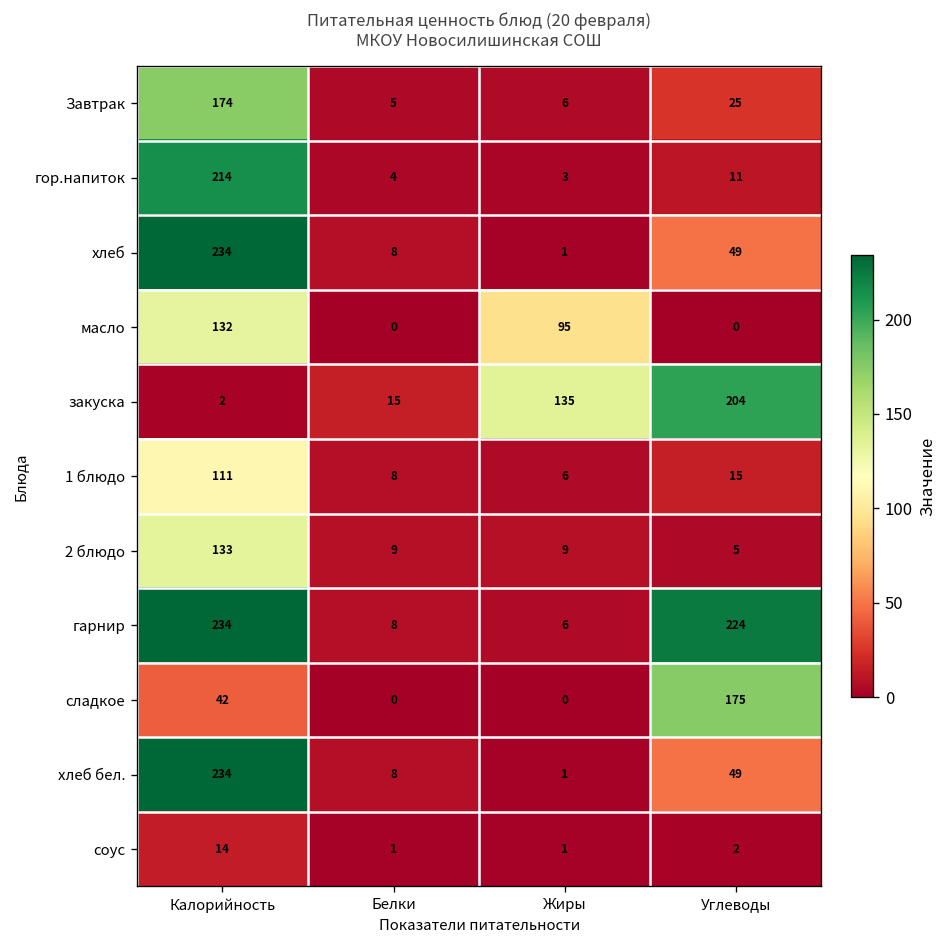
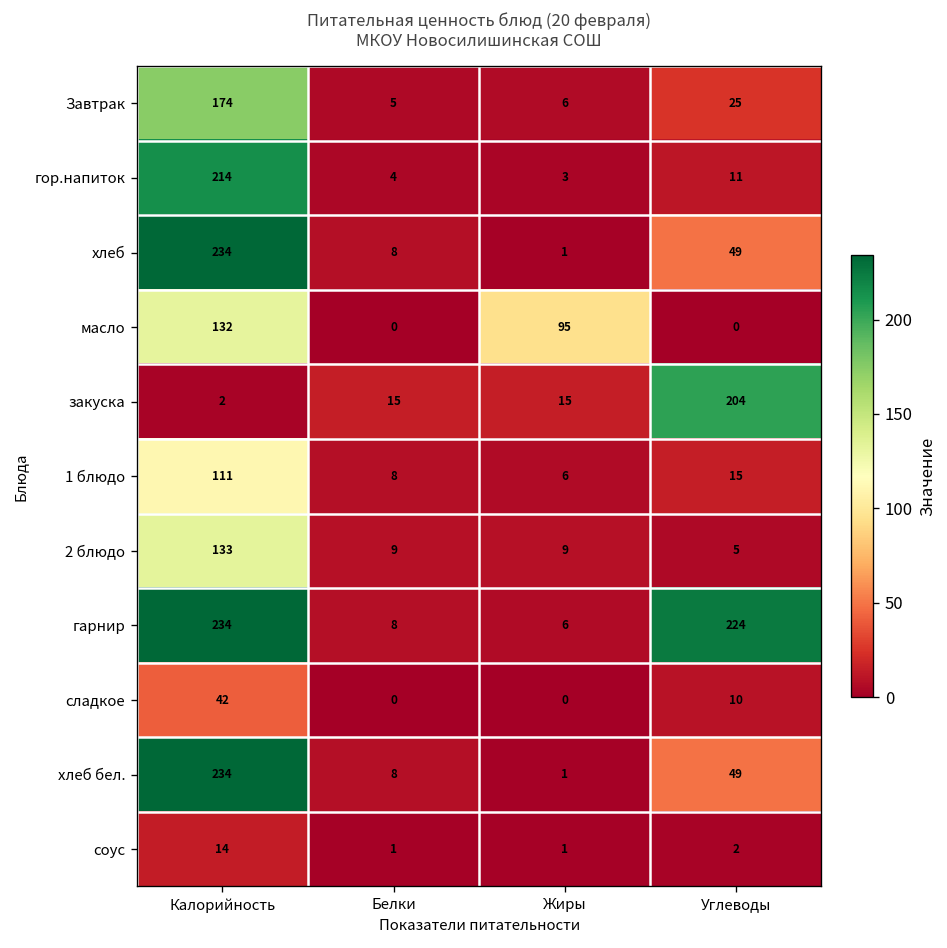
закуска, Жиры: 135 -> 15
сладкое, Углеводы: 175 -> 10
